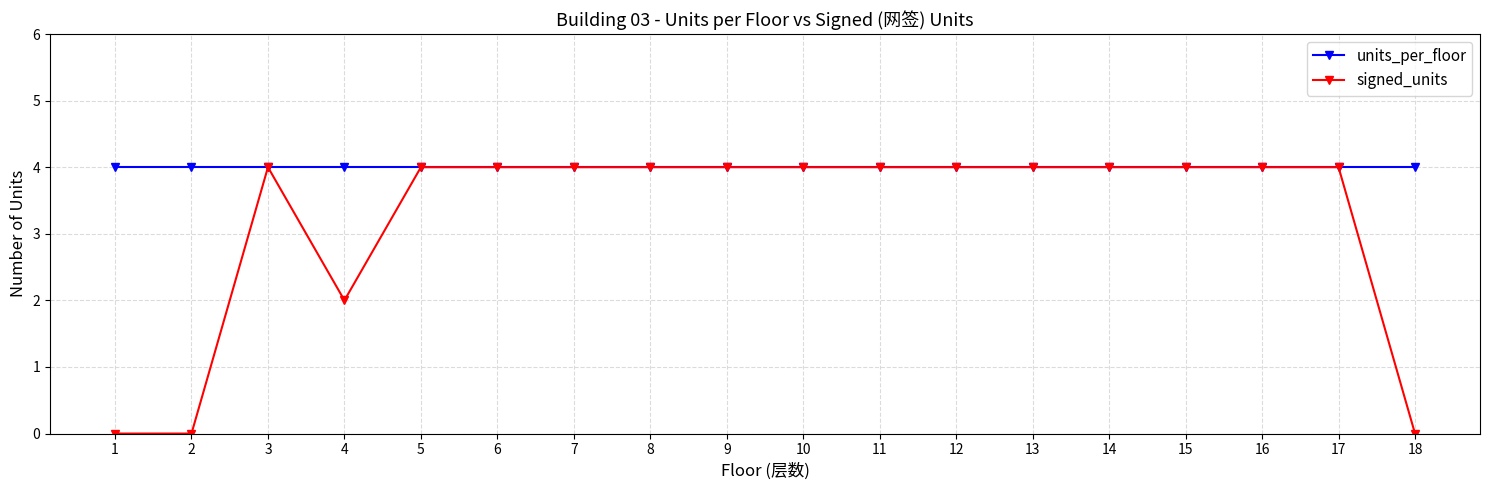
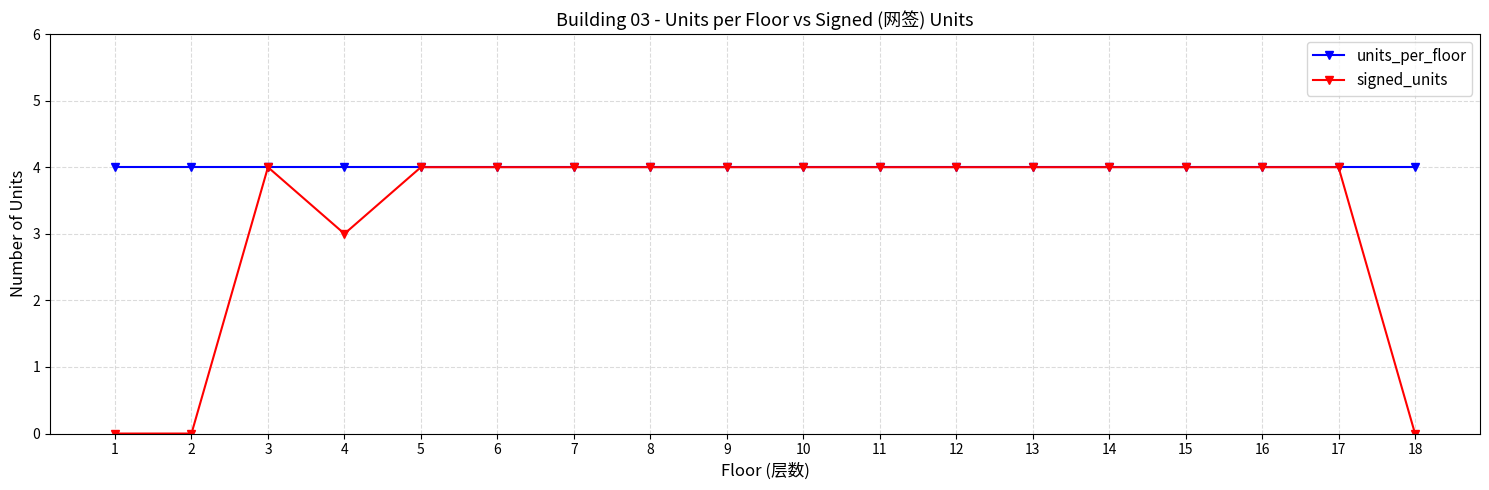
signed_units, 4: 2 -> 3
